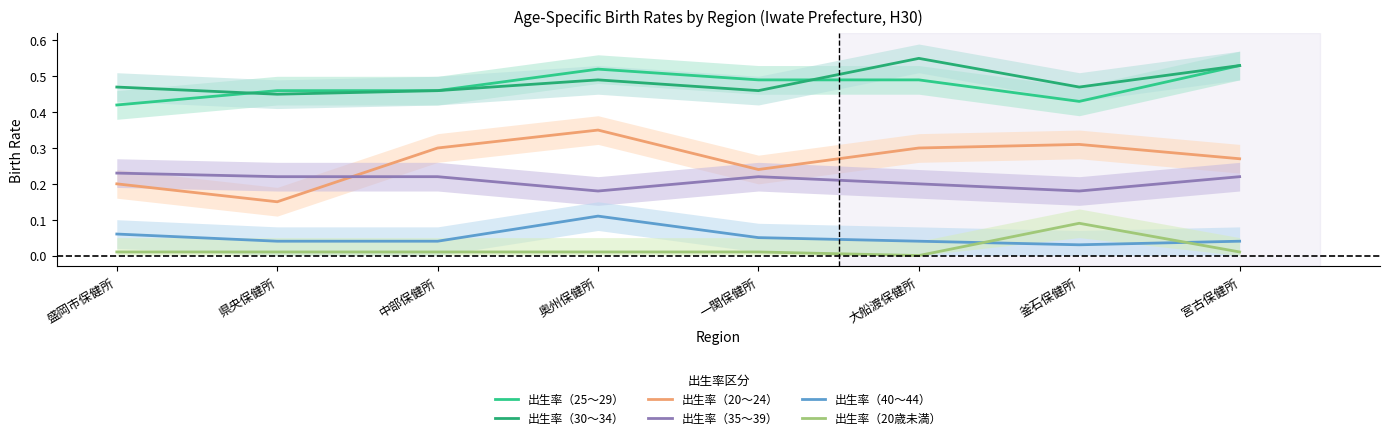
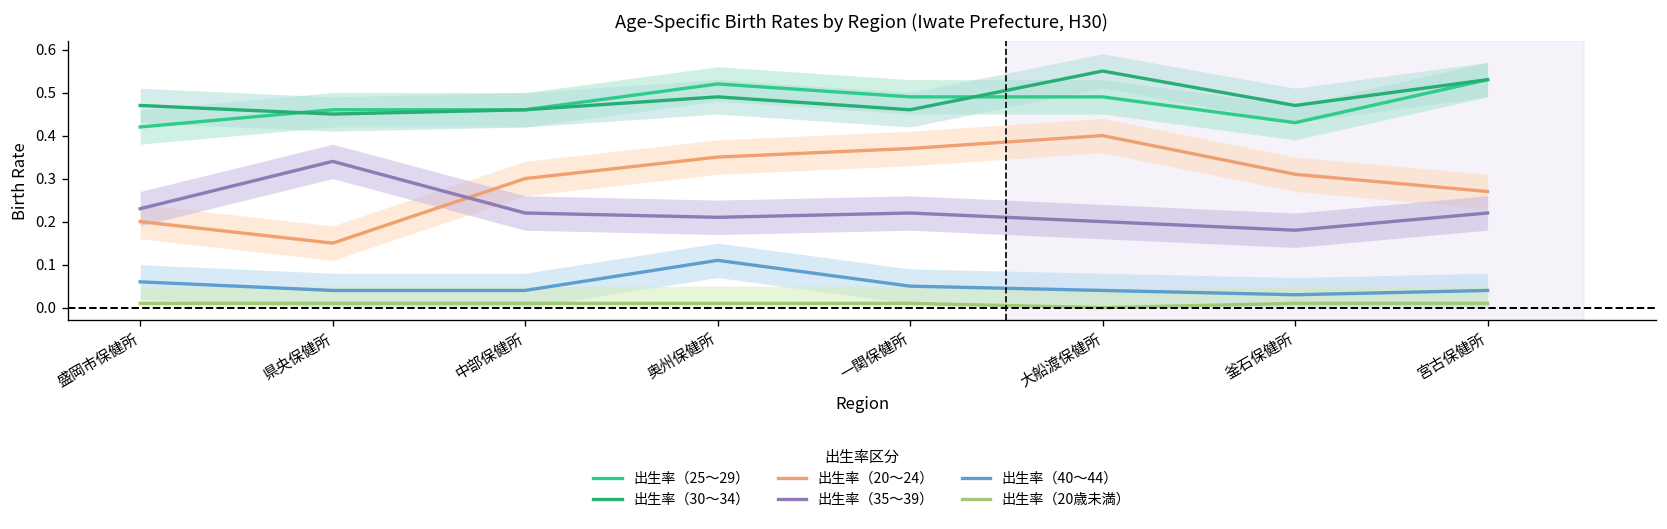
出生率（35～39）, 県央保健所: 0.22 -> 0.34
出生率（35～39）, 奥州保健所: 0.18 -> 0.21
出生率（20～24）, 一関保健所: 0.24 -> 0.37
出生率（20～24）, 大船渡保健所: 0.3 -> 0.4
出生率（20歳未満）, 釜石保健所: 0.09 -> 0.01
